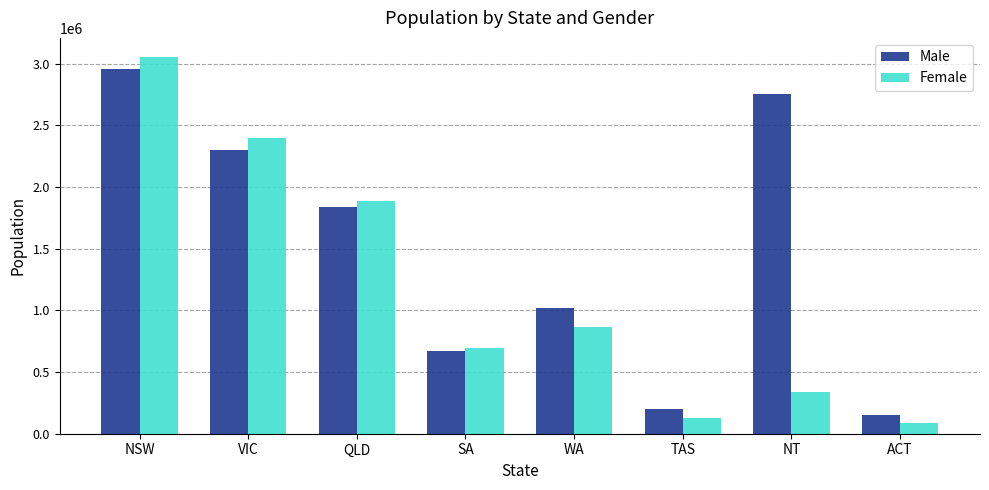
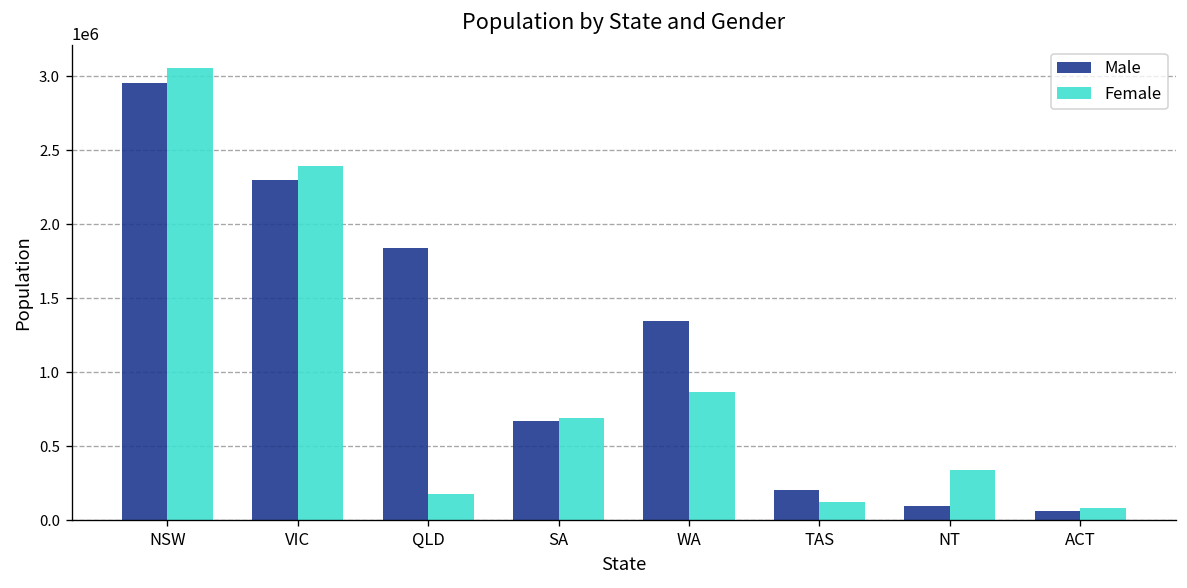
Female, QLD: 1890000 -> 180000
Male, WA: 1020000 -> 1350000
Male, NT: 2760000 -> 100000
Male, ACT: 150000 -> 70000
